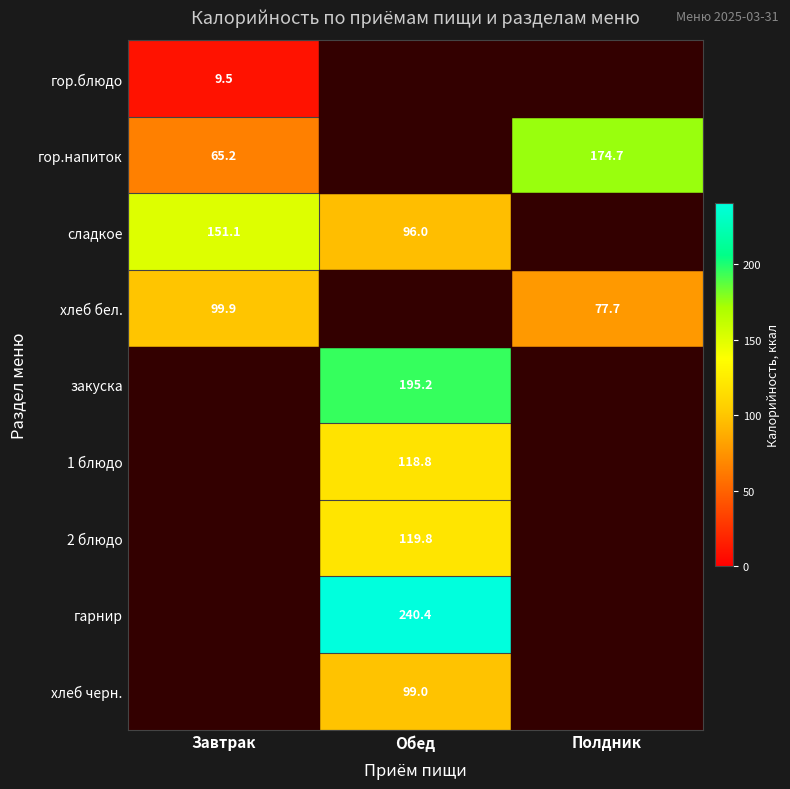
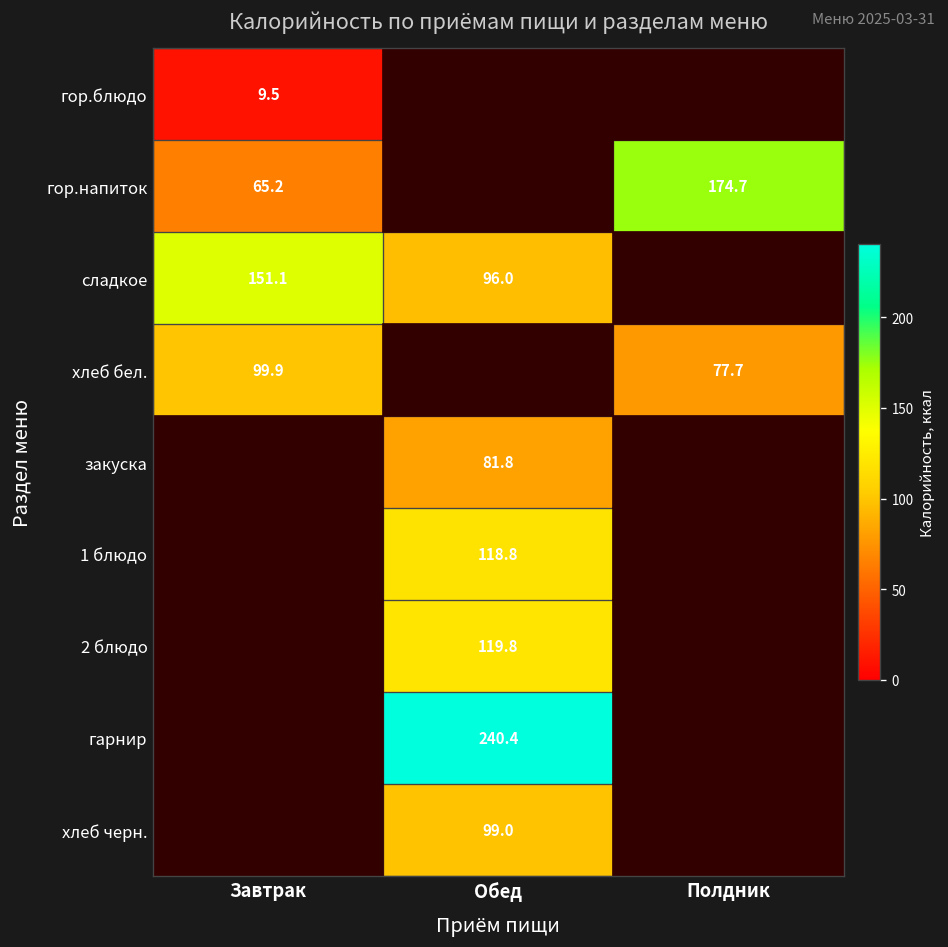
закуска, Обед: 195.2 -> 81.8
